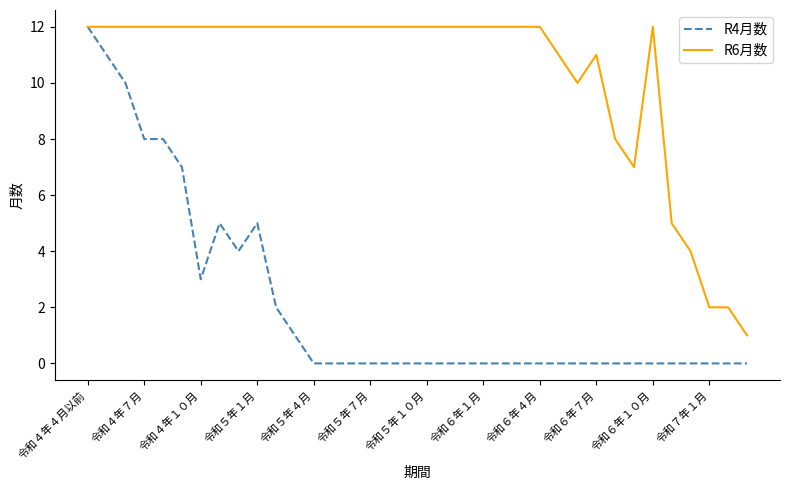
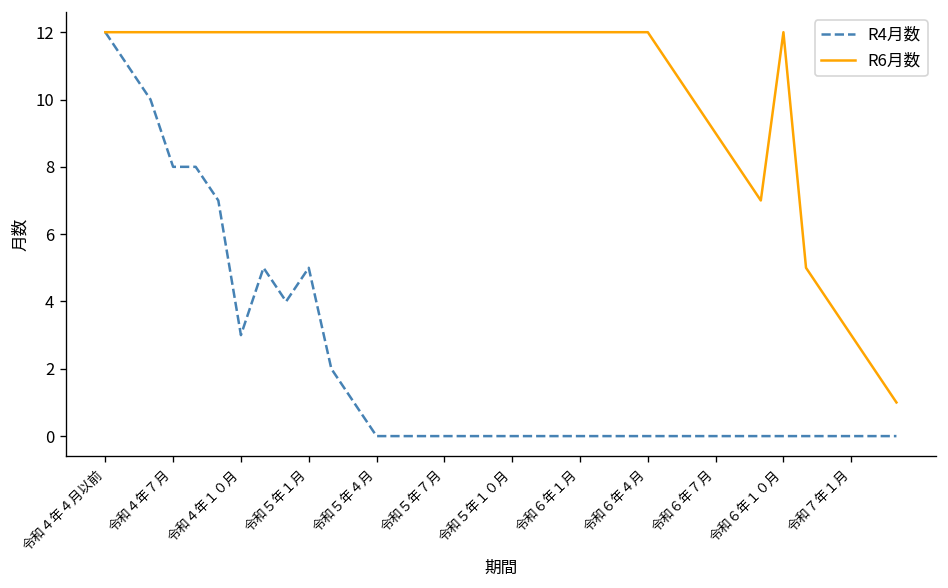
R6月数, 令和６年７月: 11 -> 9
R6月数, 令和７年１月: 2 -> 3
